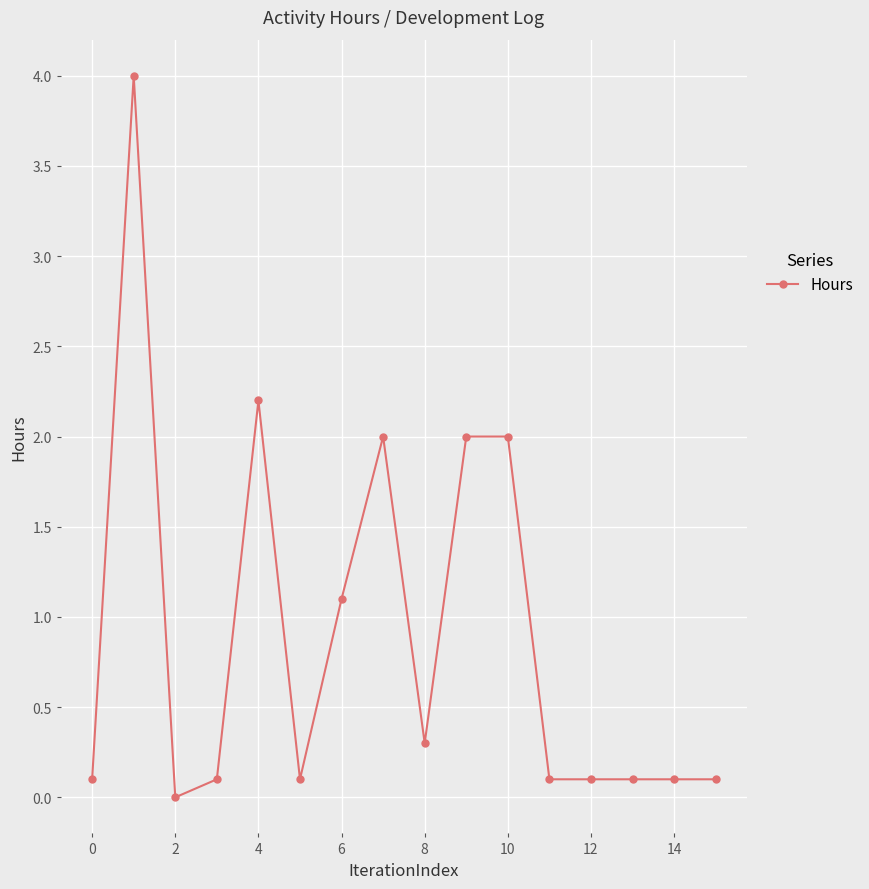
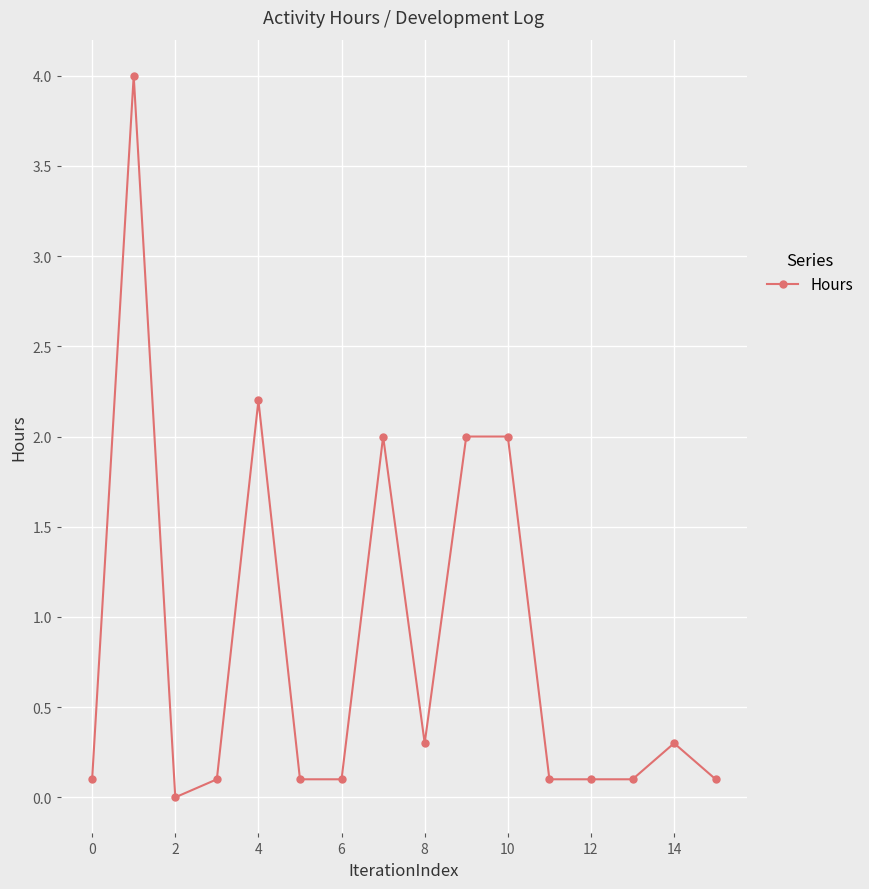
6: 1.1 -> 0.1
14: 0.1 -> 0.3
